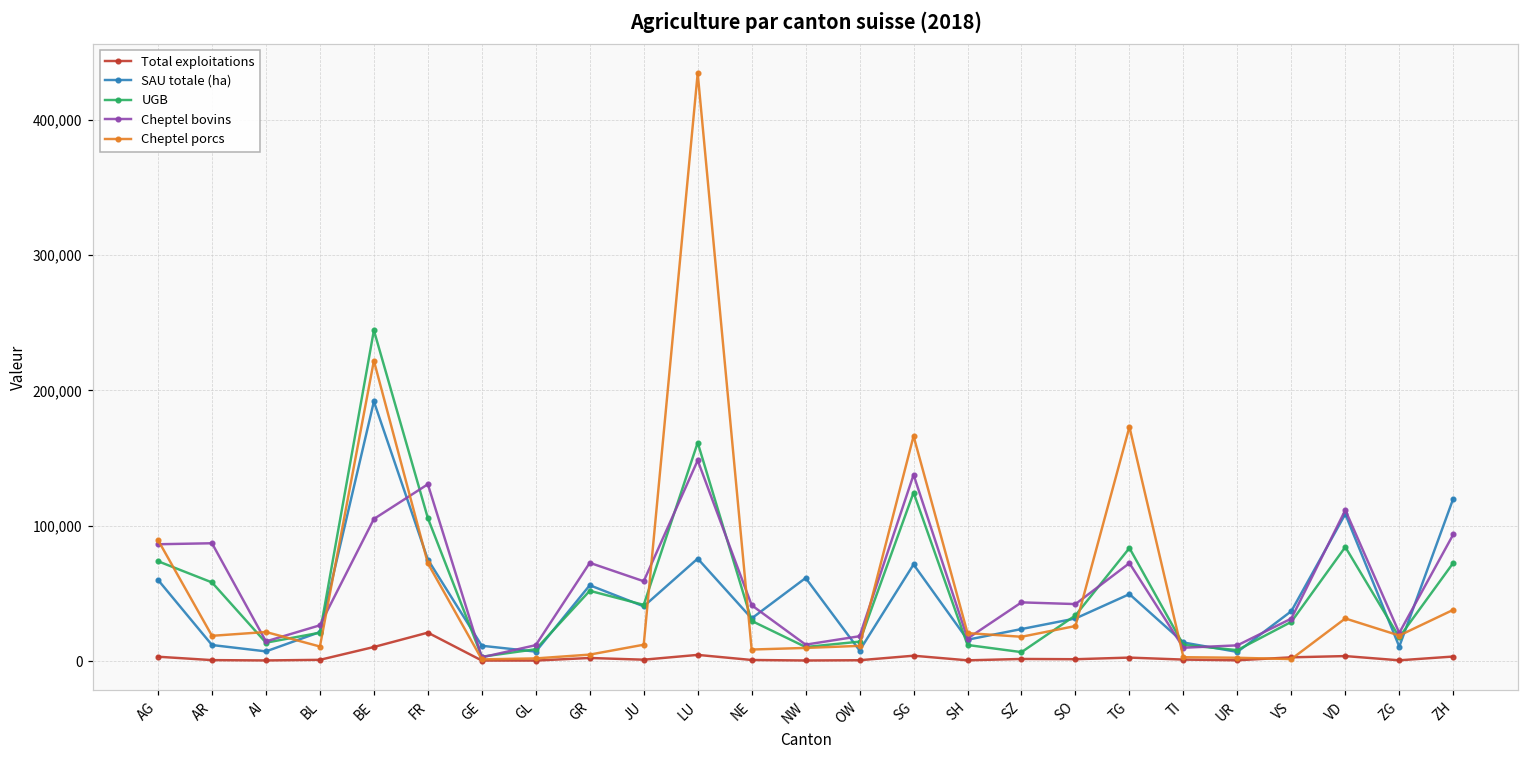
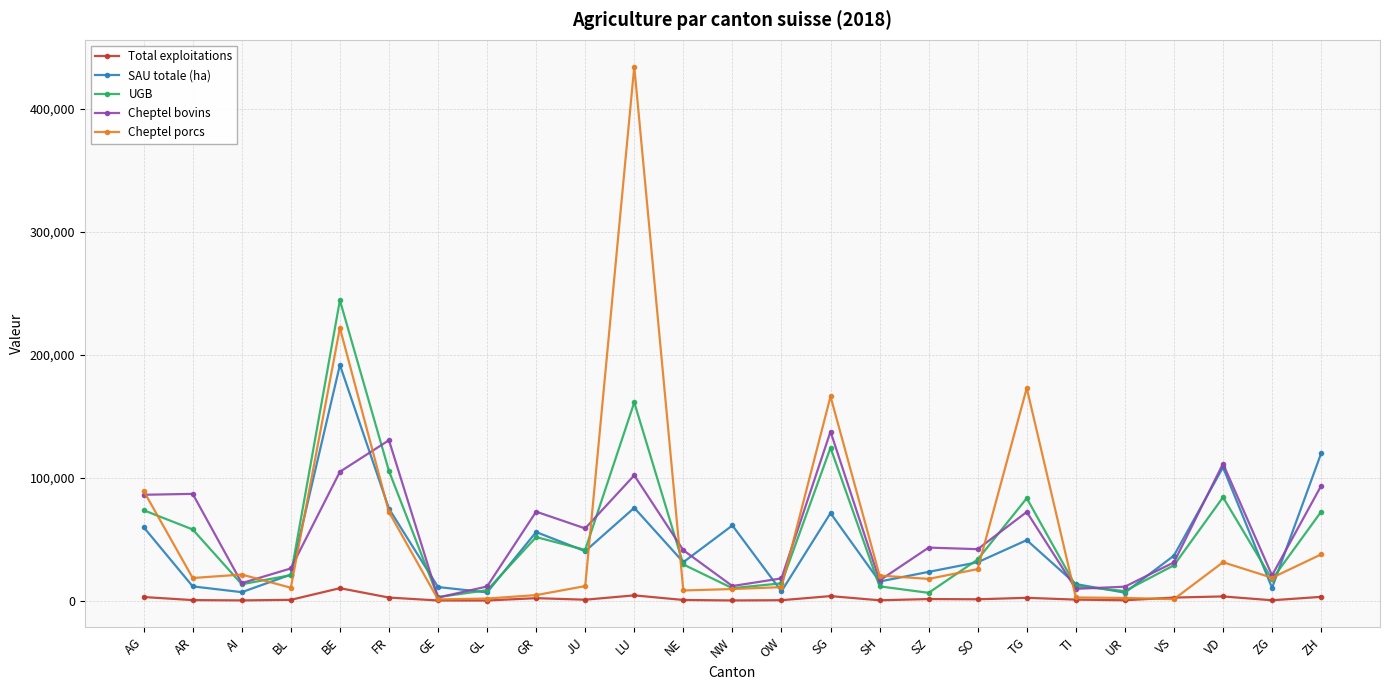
Total exploitations, FR: 21,000 -> 3,000
Cheptel bovins, LU: 148,000 -> 102,000
